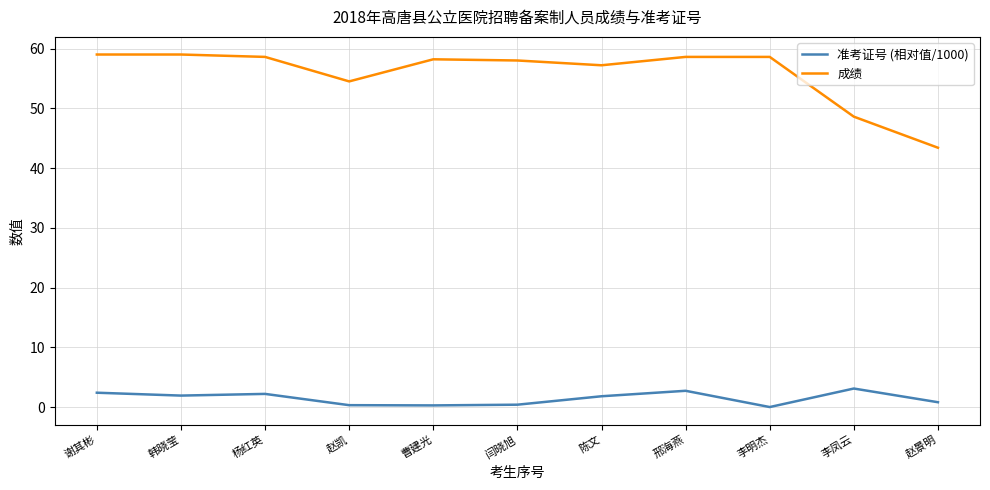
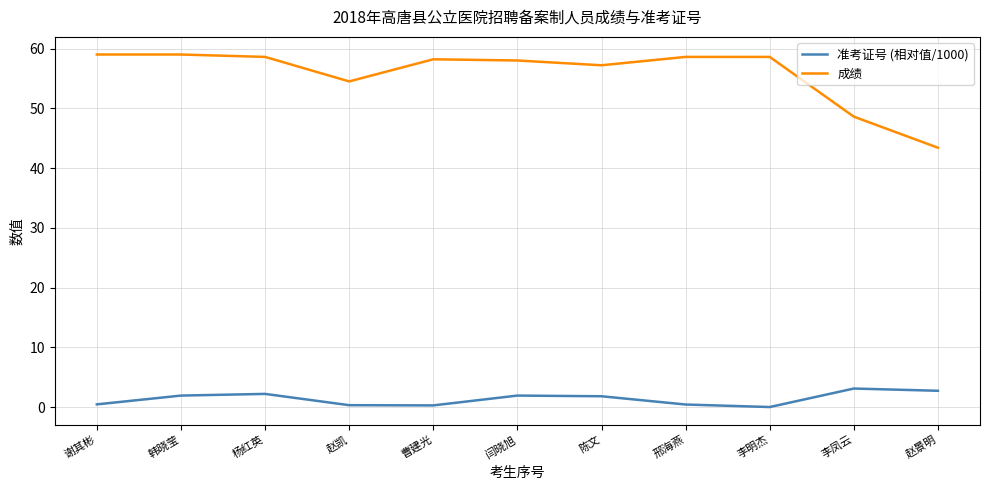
准考证号 (相对值/1000), 谢其彬: 2 -> 0
准考证号 (相对值/1000), 闫晓旭: 0 -> 2
准考证号 (相对值/1000), 邢海燕: 3 -> 0
准考证号 (相对值/1000), 赵景明: 1 -> 3
